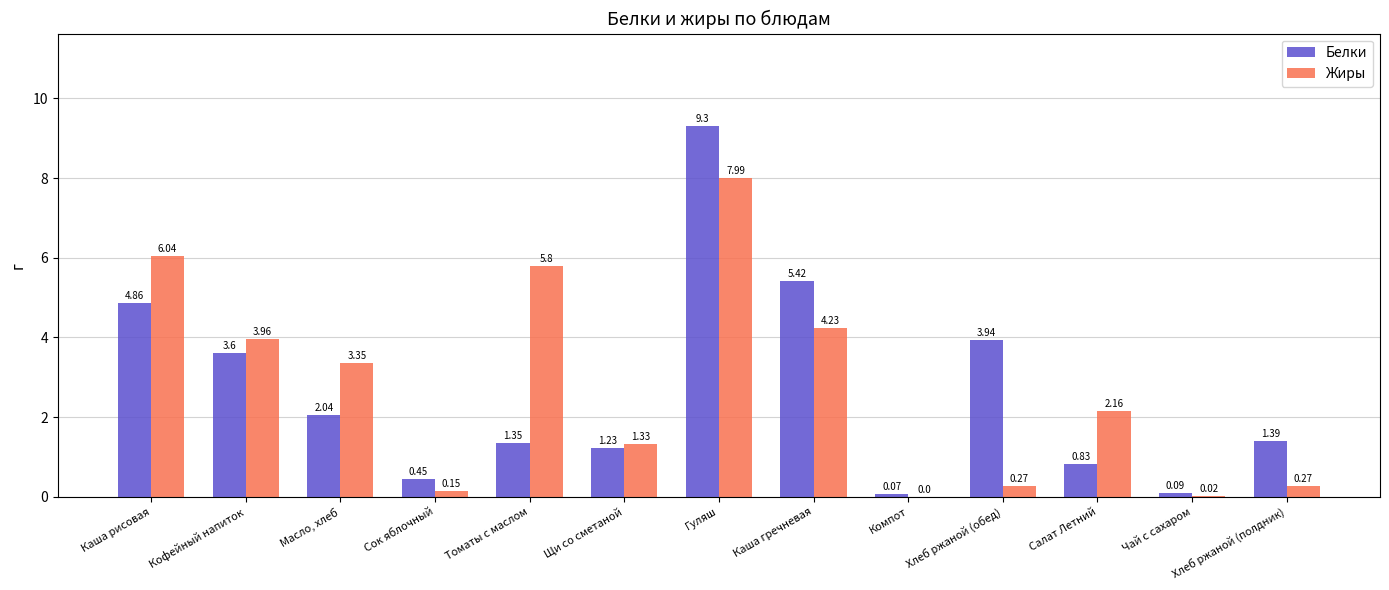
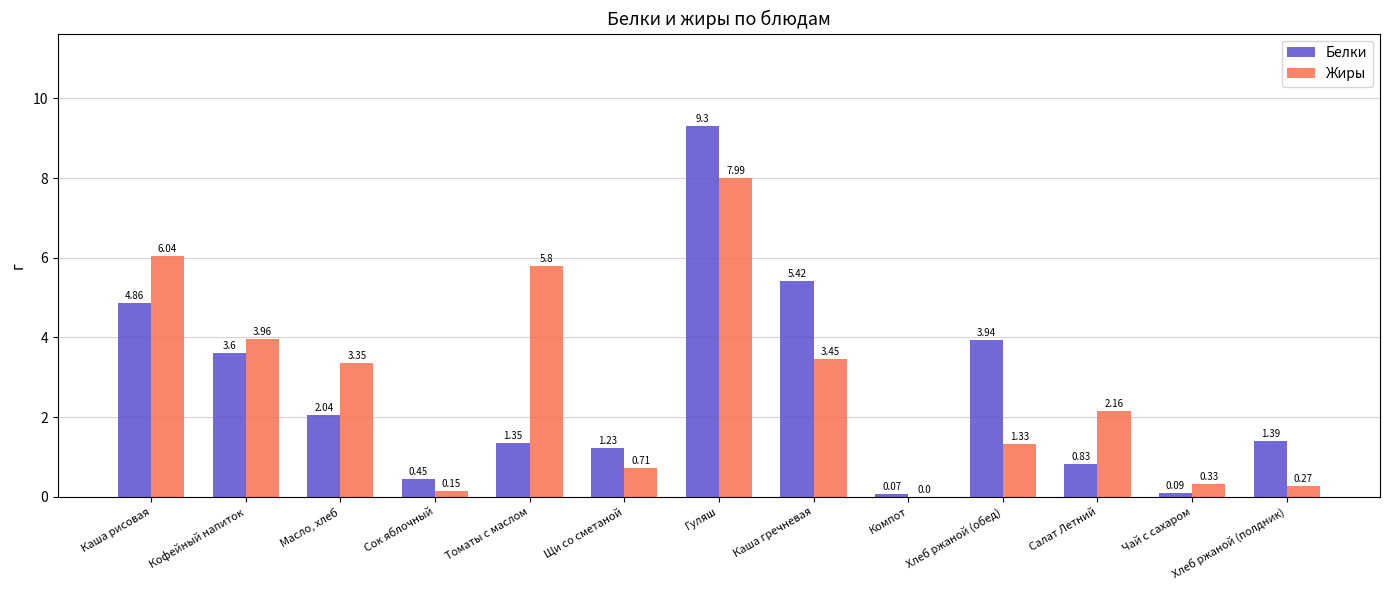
Жиры, Щи со сметаной: 1.33 -> 0.71
Жиры, Каша гречневая: 4.23 -> 3.45
Жиры, Хлеб ржаной (обед): 0.27 -> 1.33
Жиры, Чай с сахаром: 0.02 -> 0.33
